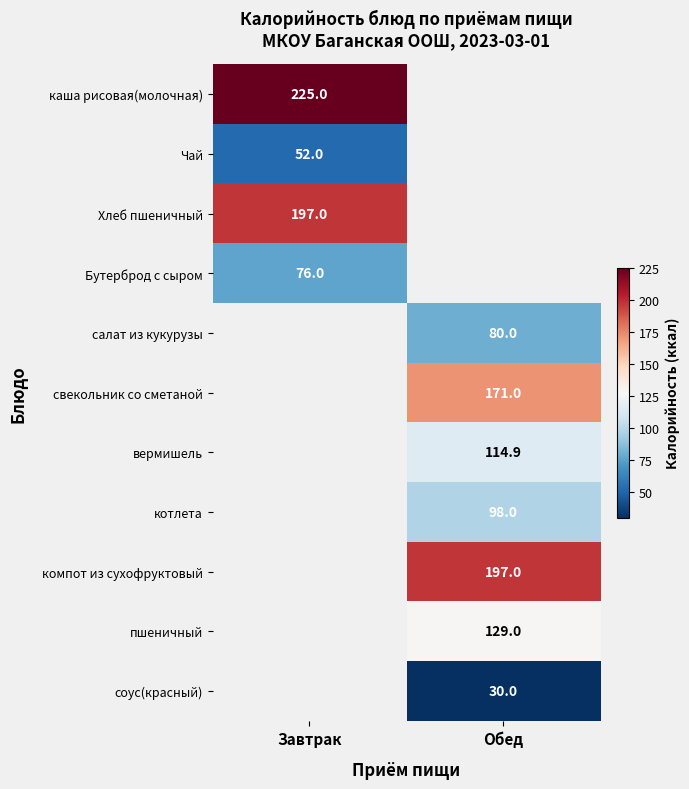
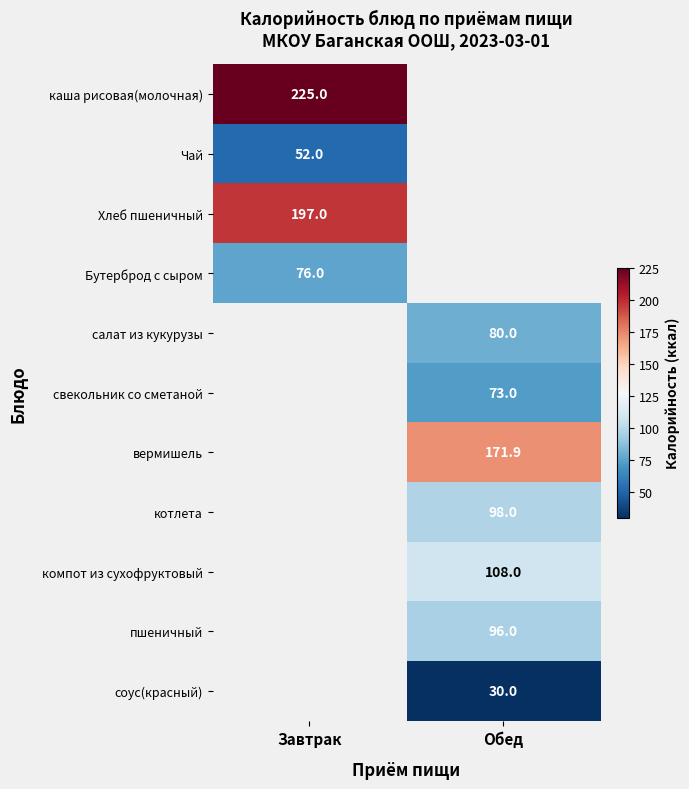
свекольник со сметаной, Обед: 171.0 -> 73.0
вермишель, Обед: 114.9 -> 171.9
компот из сухофруктовый, Обед: 197.0 -> 108.0
пшеничный, Обед: 129.0 -> 96.0
